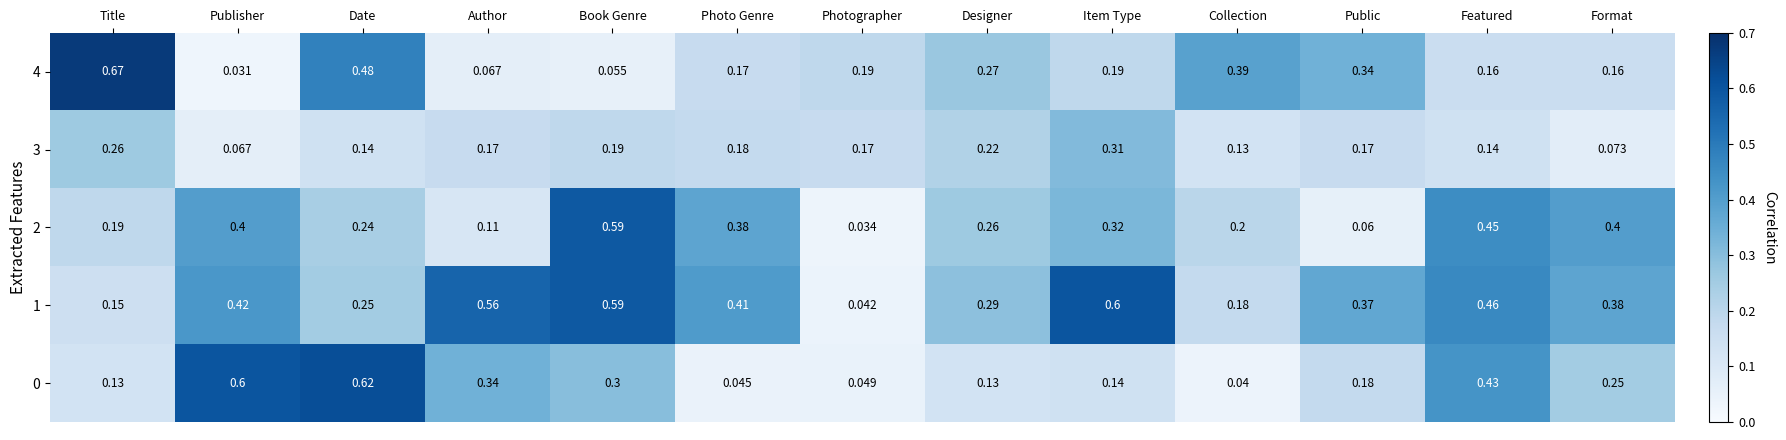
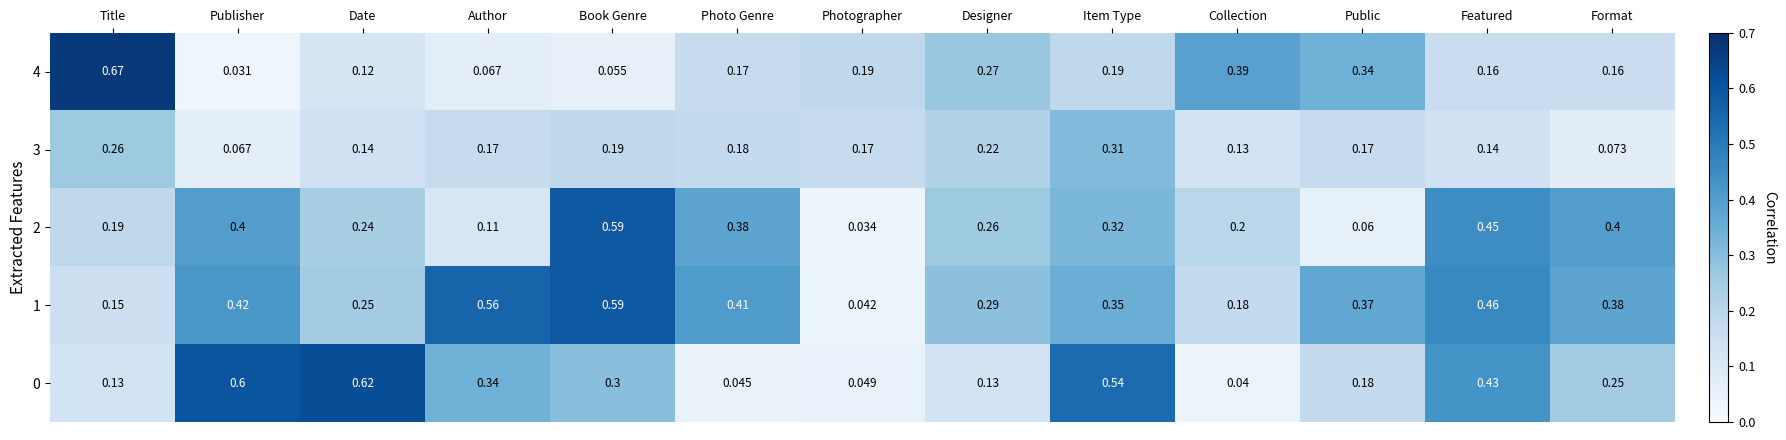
4, Date: 0.48 -> 0.12
1, Item Type: 0.6 -> 0.35
0, Item Type: 0.14 -> 0.54
